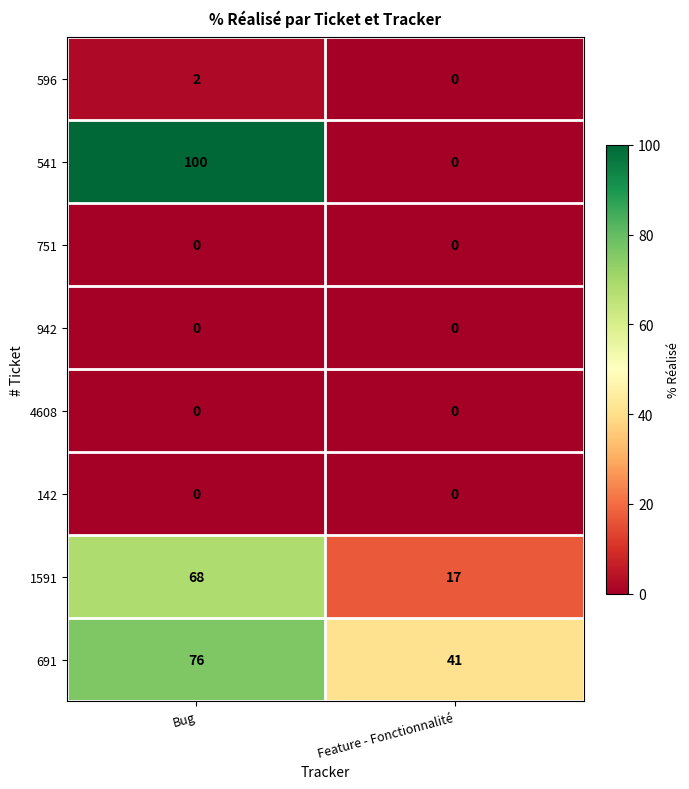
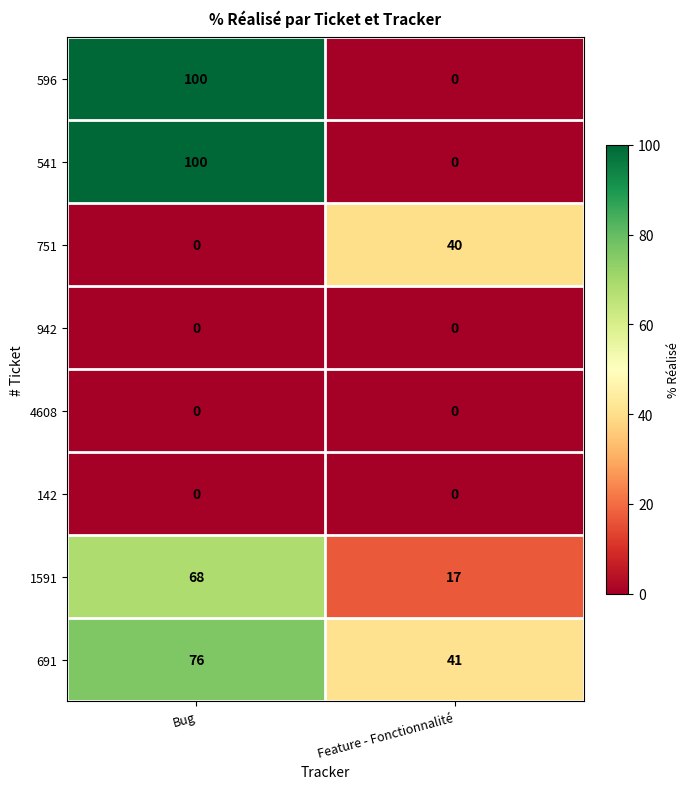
596, Bug: 2 -> 100
751, Feature - Fonctionnalité: 0 -> 40
